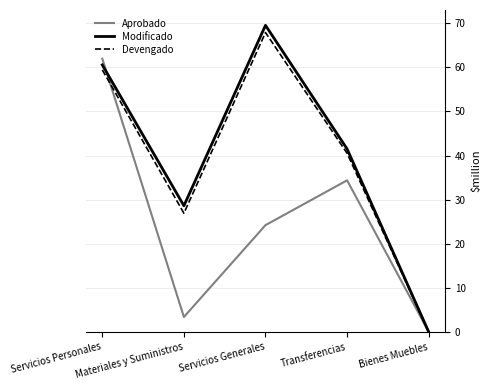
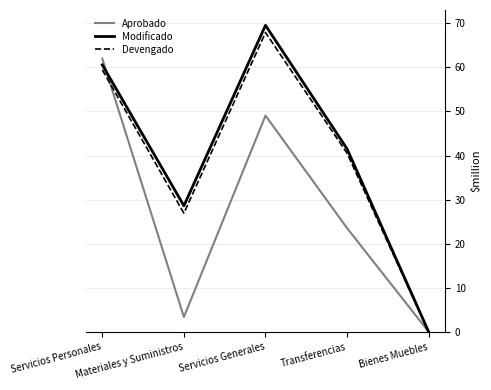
Aprobado, Servicios Generales: 24 -> 49
Aprobado, Transferencias: 34 -> 24
